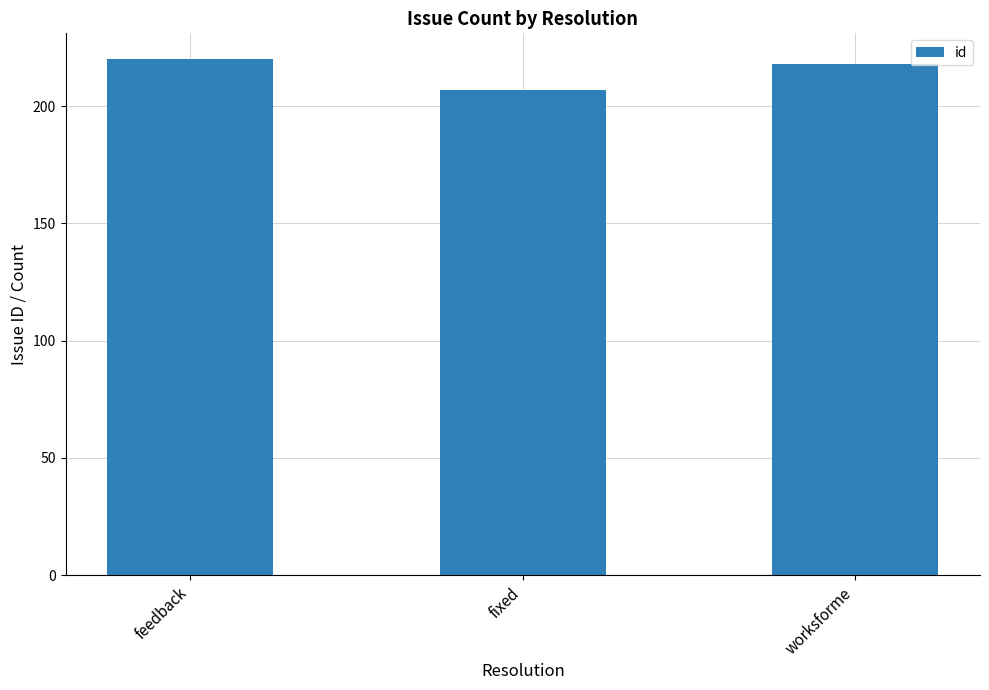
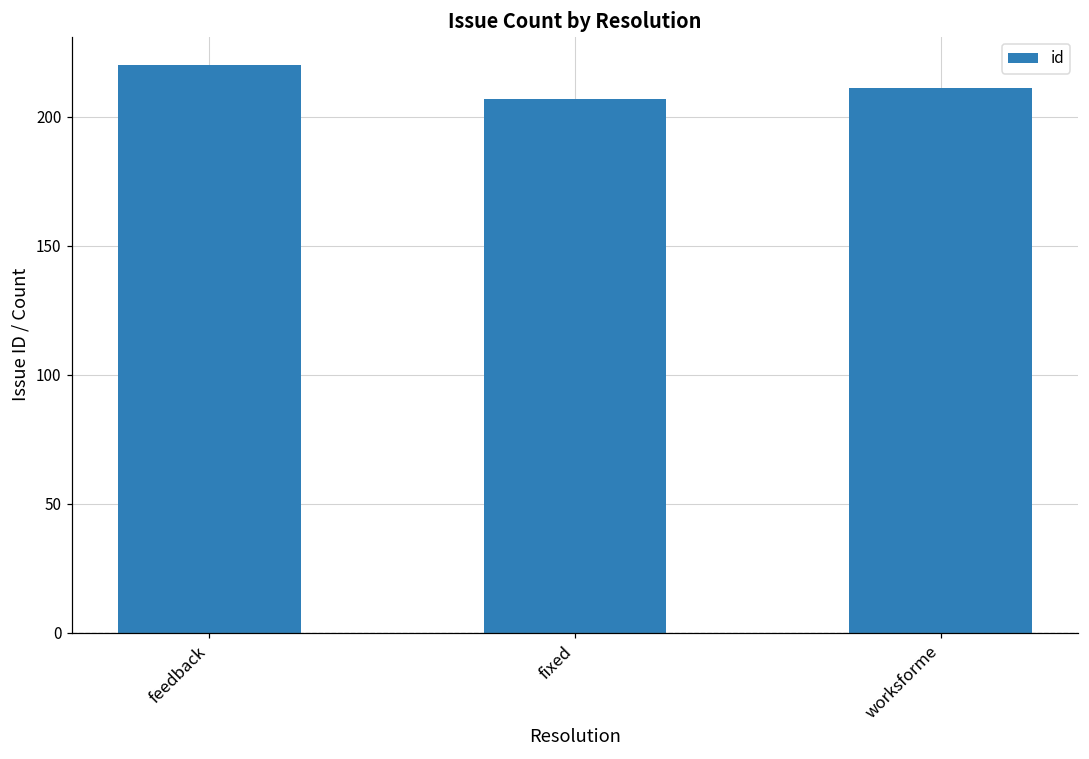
worksforme: 218 -> 211
